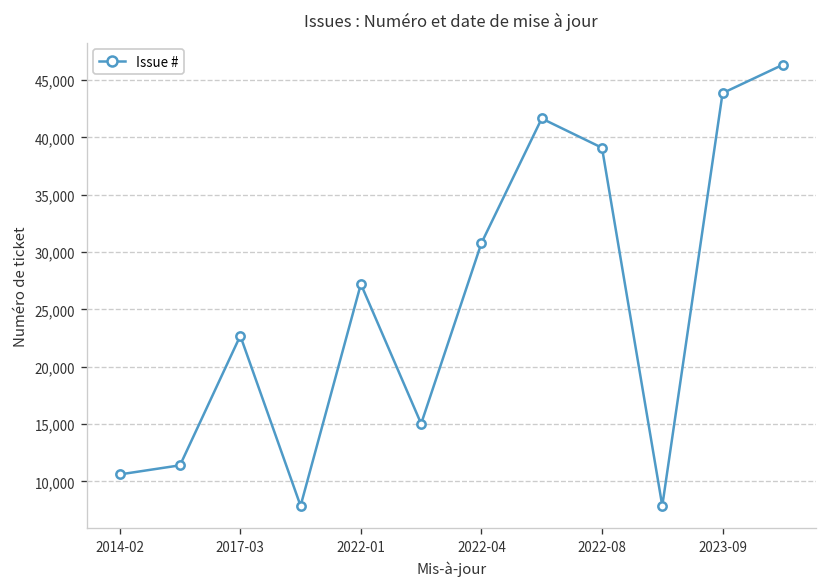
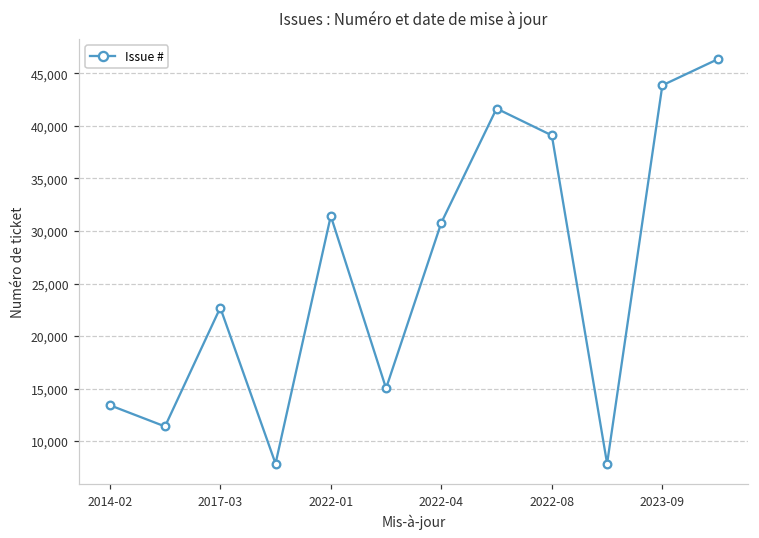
2014-02: 11,000 -> 13,000
2022-01: 27,000 -> 31,000
